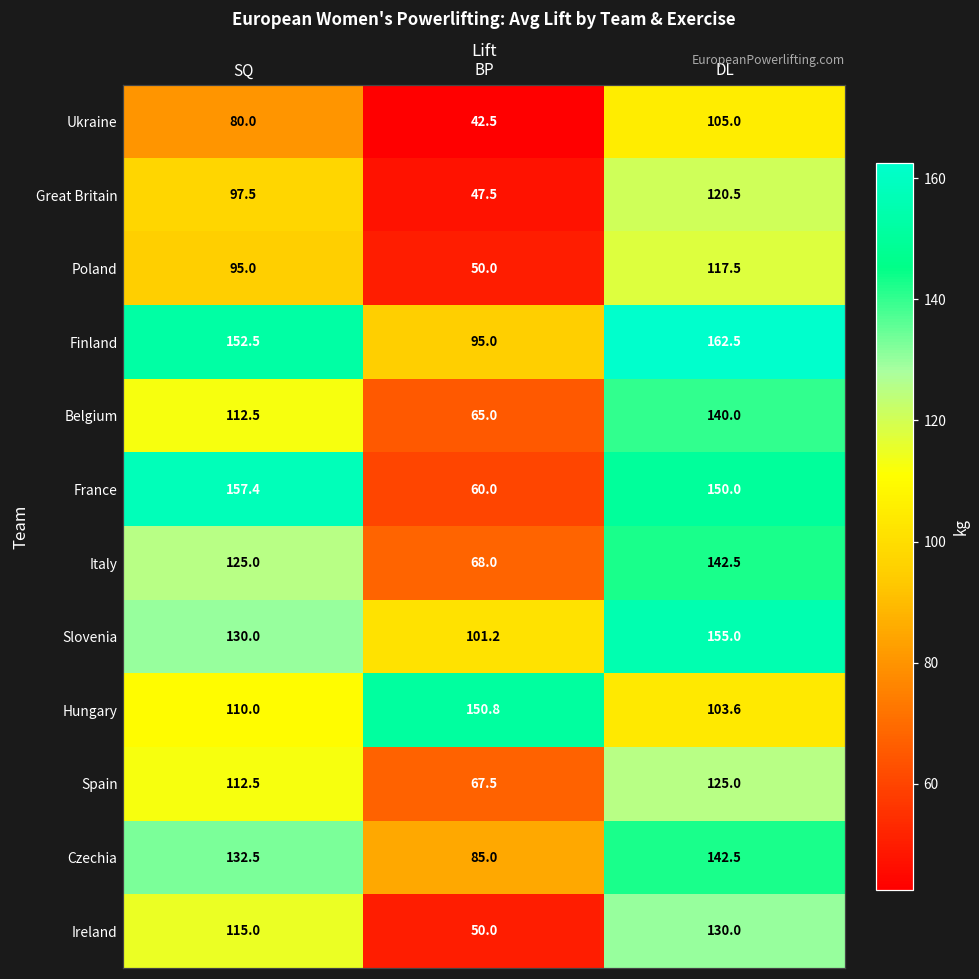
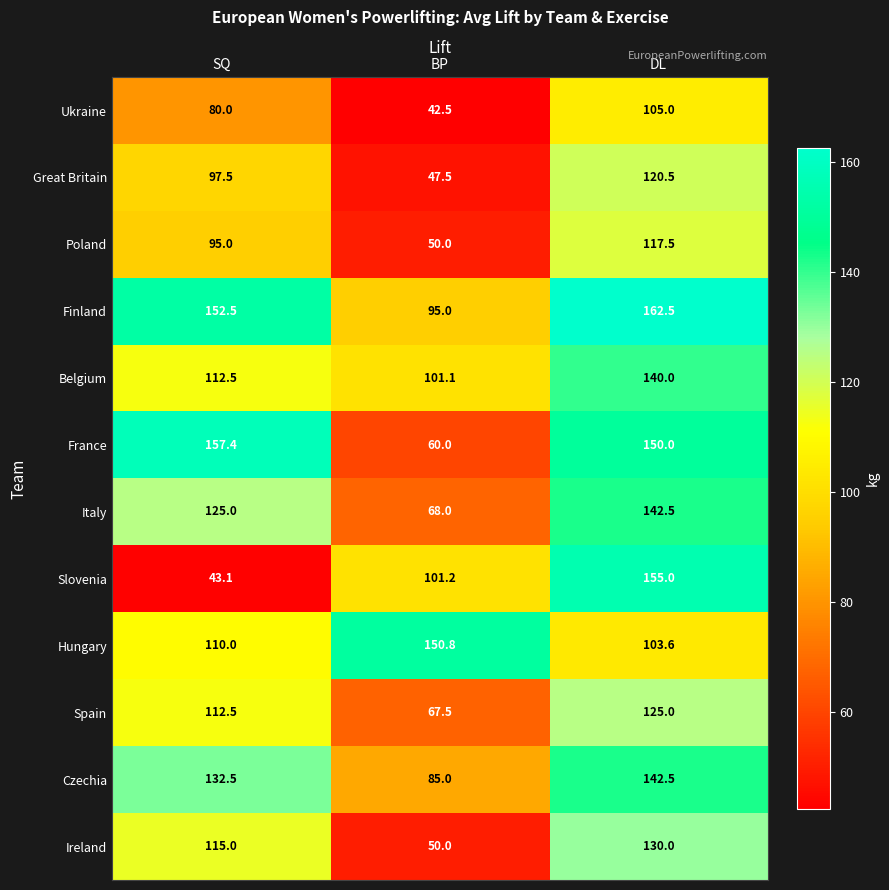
Belgium, BP: 65.0 -> 101.1
Slovenia, SQ: 130.0 -> 43.1
